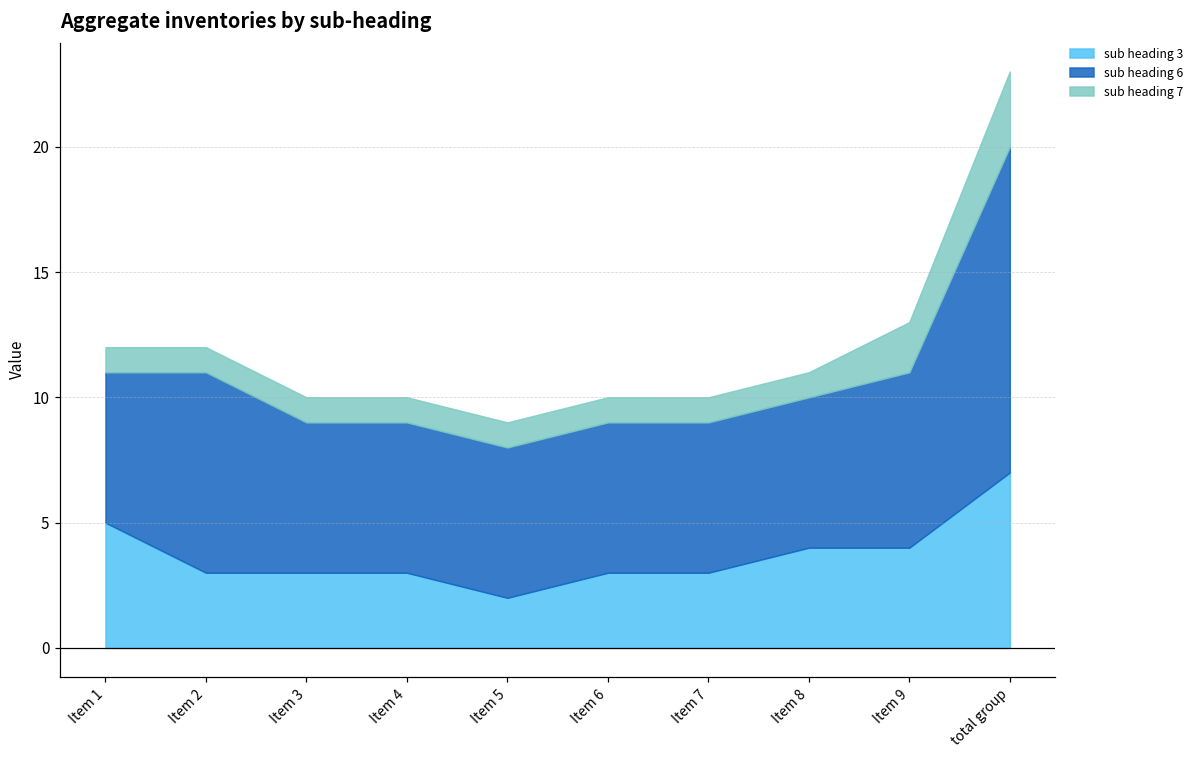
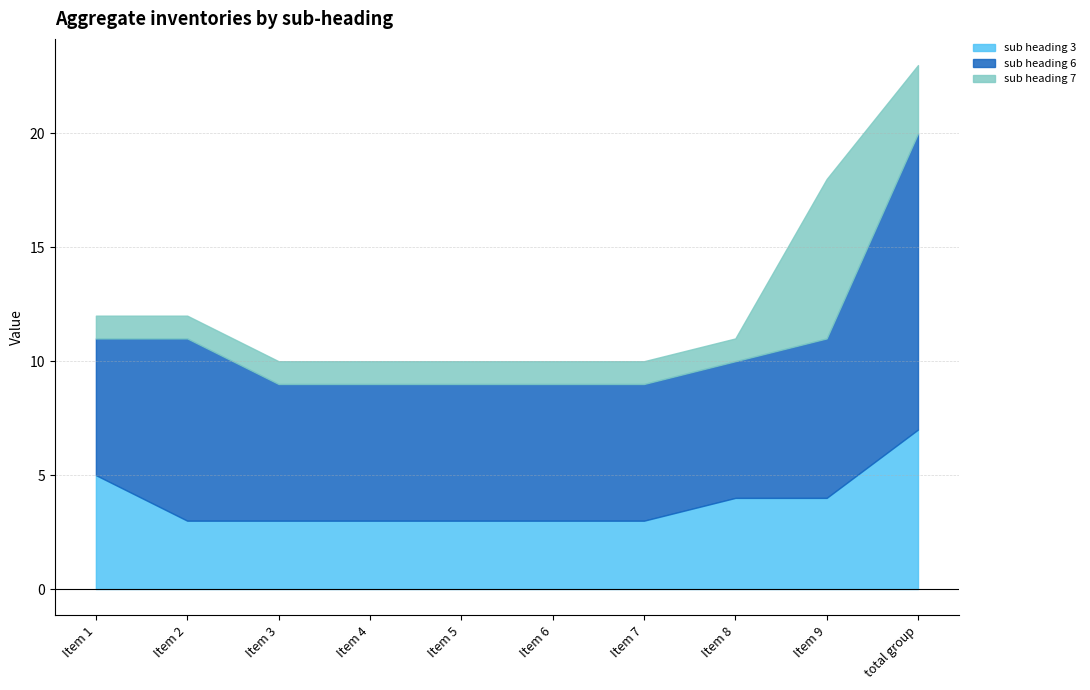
sub heading 3, Item 5: 2 -> 3
sub heading 7, Item 9: 2 -> 7
